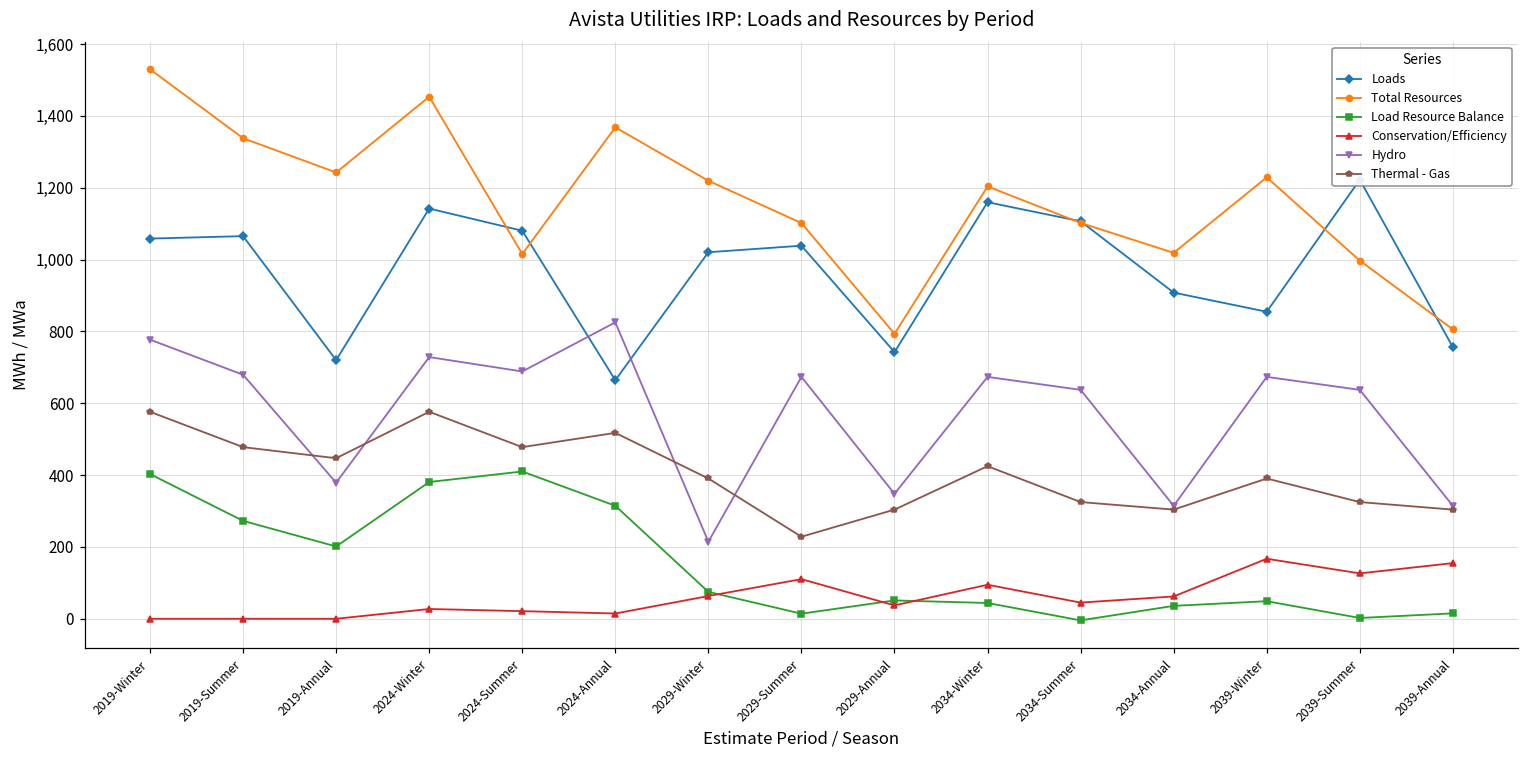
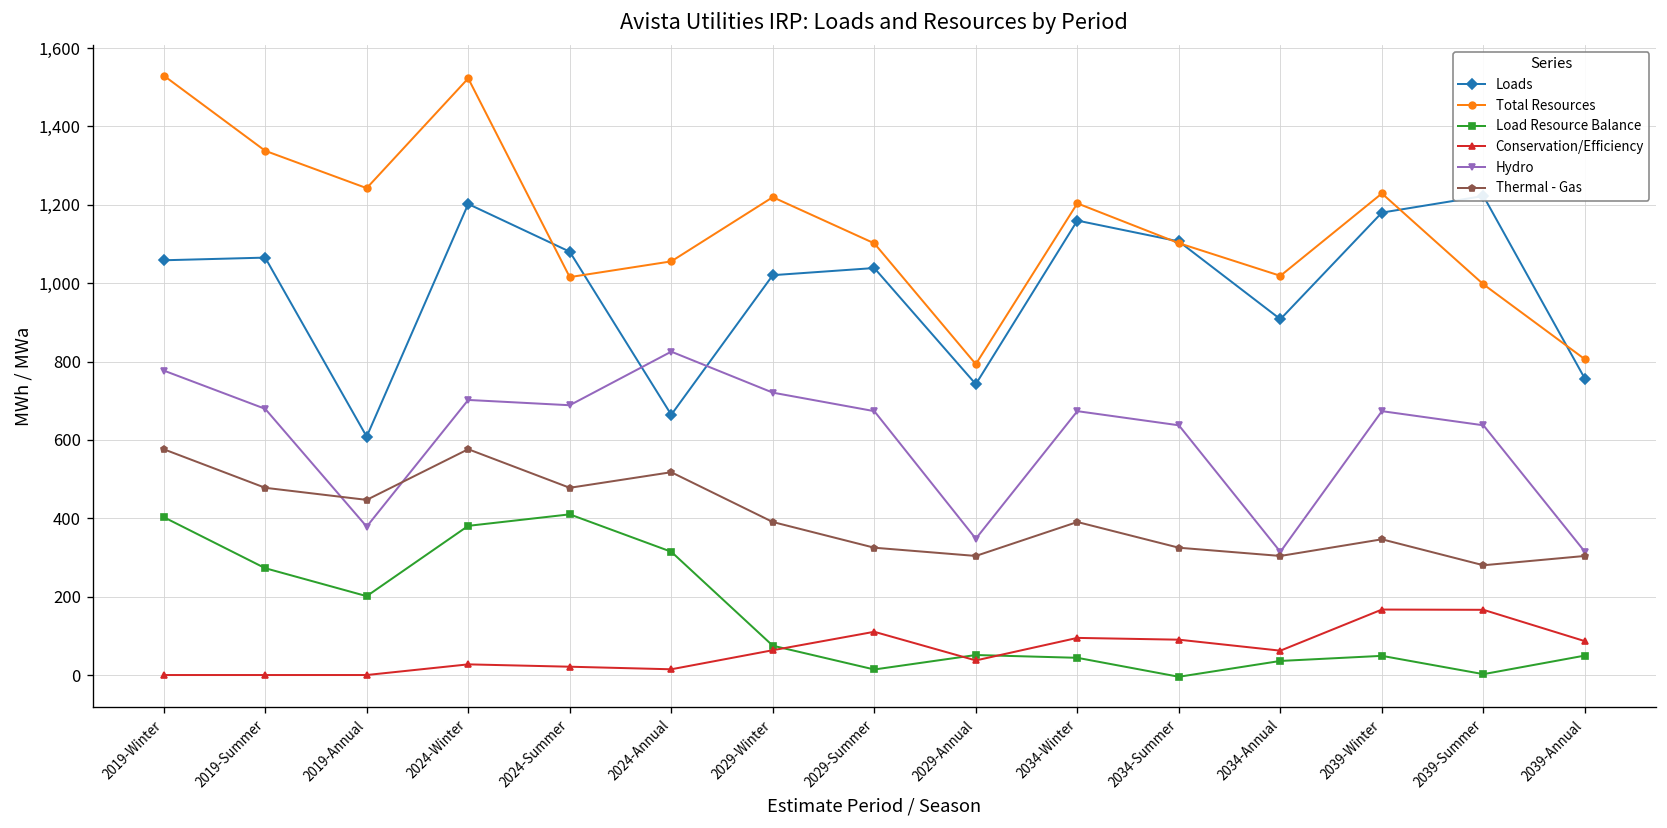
Loads, 2019-Annual: 720 -> 610
Loads, 2024-Winter: 1,140 -> 1,200
Total Resources, 2024-Winter: 1,450 -> 1,520
Hydro, 2024-Winter: 730 -> 700
Total Resources, 2024-Annual: 1,370 -> 1,060
Hydro, 2029-Winter: 210 -> 720
Thermal - Gas, 2029-Summer: 230 -> 320
Thermal - Gas, 2034-Winter: 420 -> 390
Conservation/Efficiency, 2034-Summer: 50 -> 90
Loads, 2039-Winter: 850 -> 1,180
Thermal - Gas, 2039-Winter: 390 -> 350
Conservation/Efficiency, 2039-Summer: 130 -> 170
Thermal - Gas, 2039-Summer: 320 -> 280
Load Resource Balance, 2039-Annual: 20 -> 50
Conservation/Efficiency, 2039-Annual: 150 -> 90
